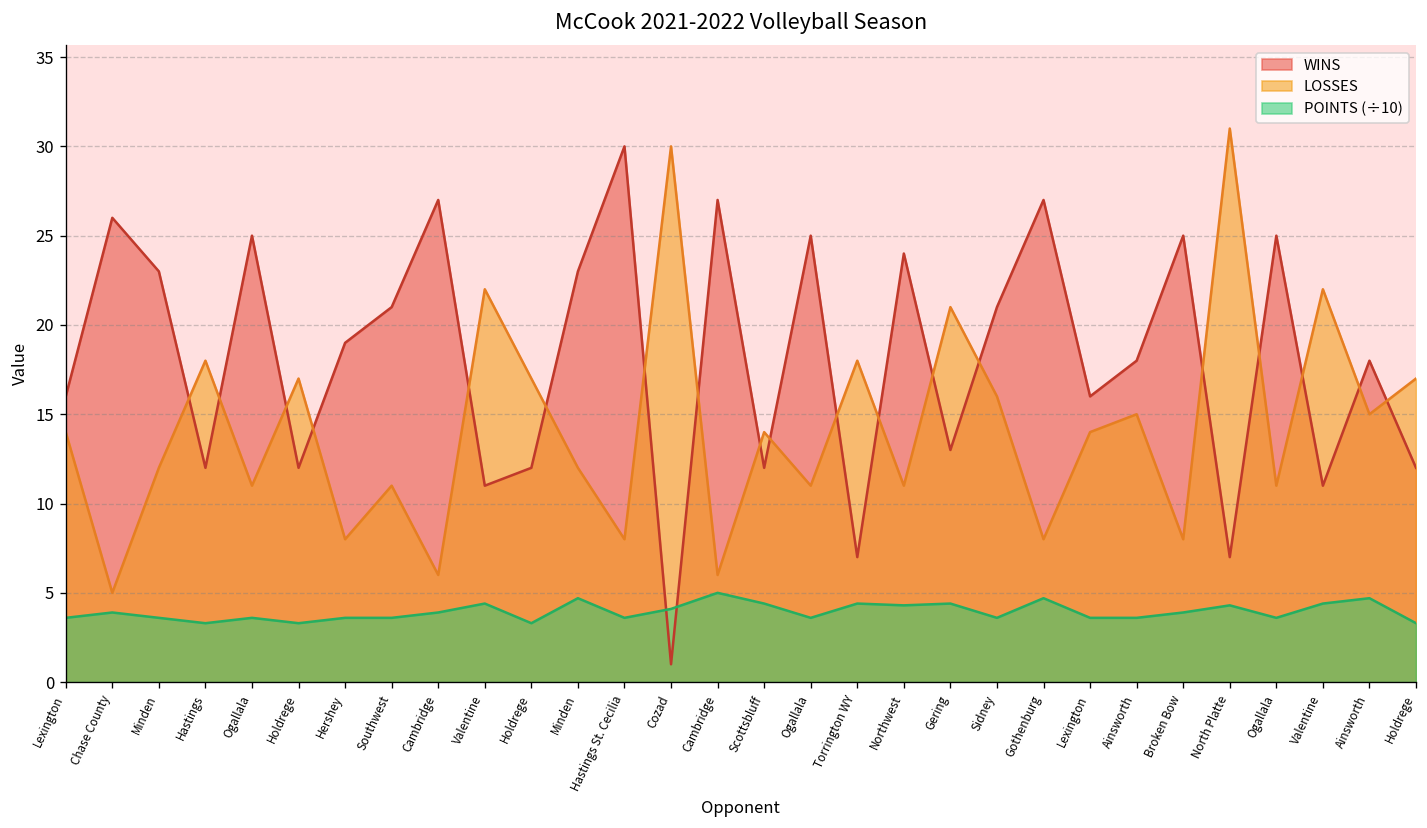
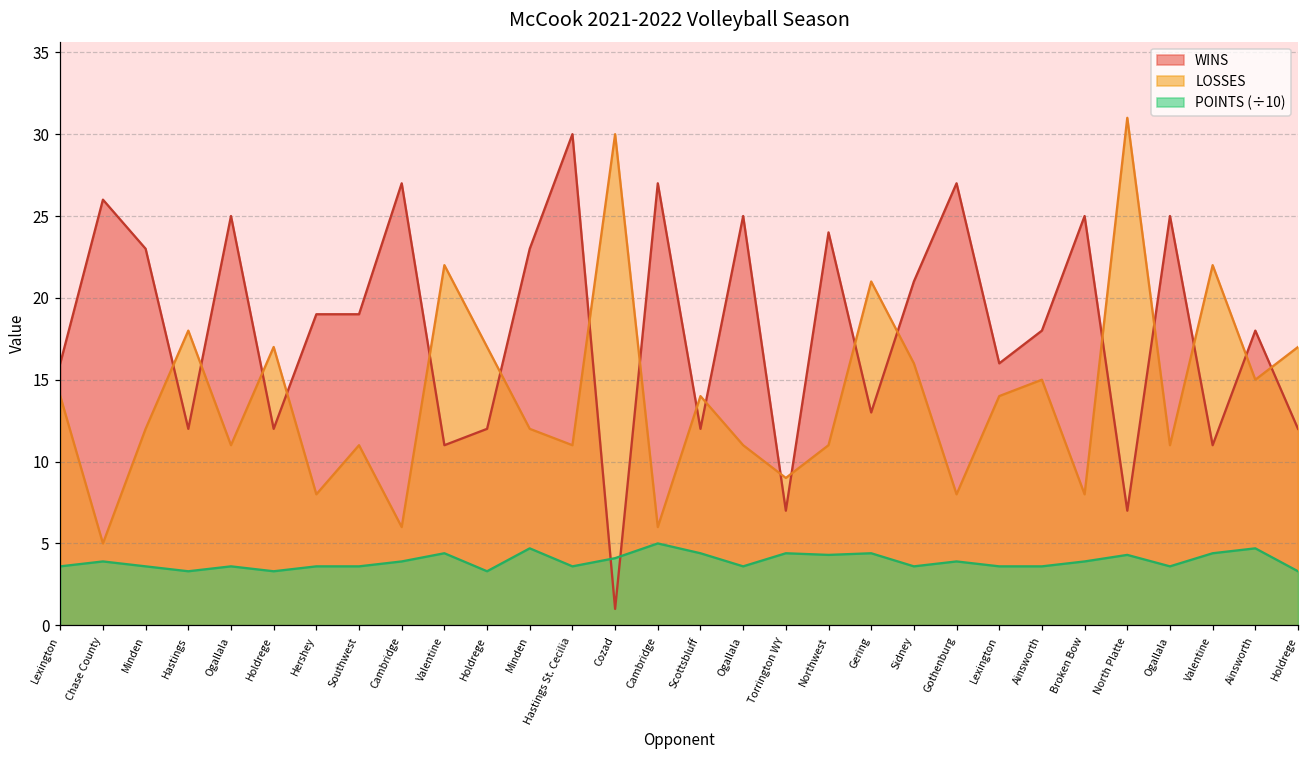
WINS, Southwest: 21 -> 19
LOSSES, Hastings St. Cecilia: 8 -> 11
LOSSES, Torrington WY: 18 -> 9
POINTS (÷10), Gothenburg: 4.7 -> 3.9
